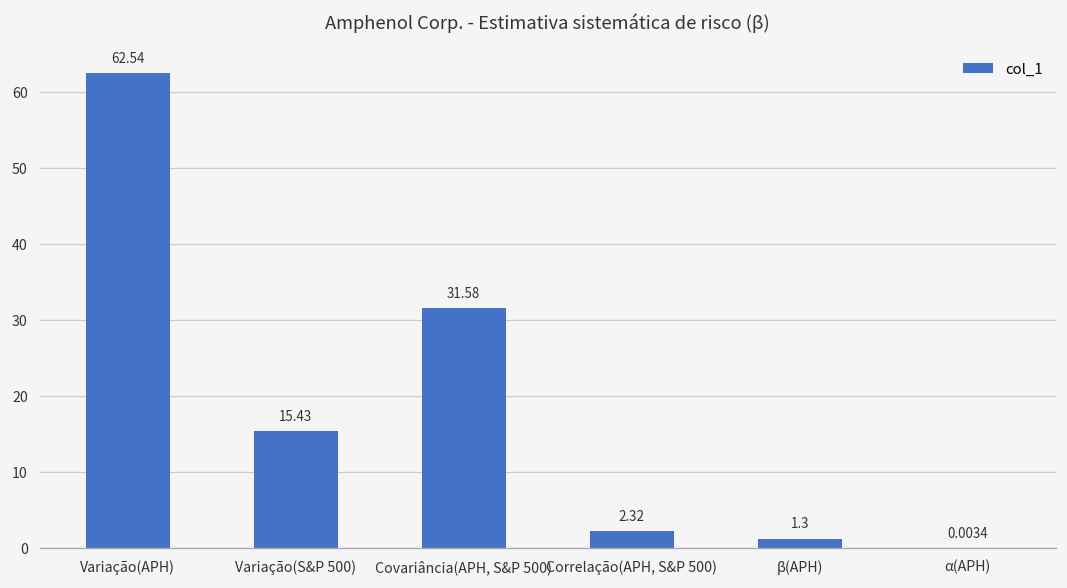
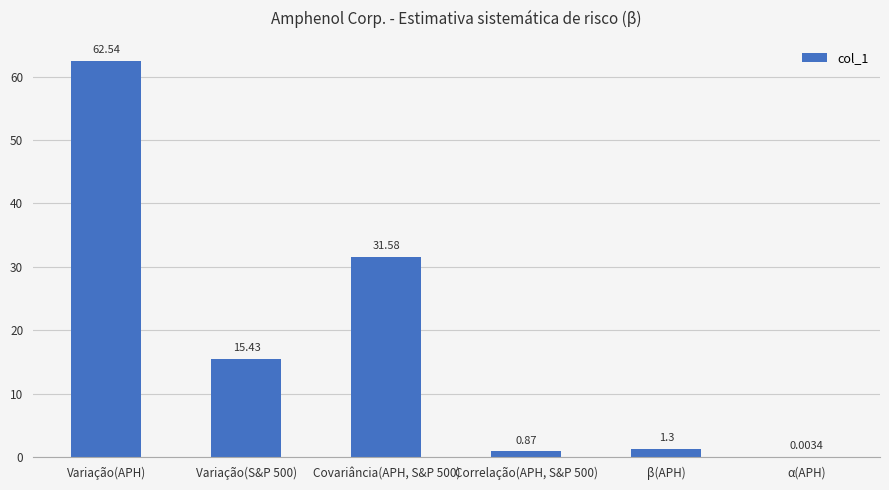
Correlação(APH, S&P 500): 2.32 -> 0.87
